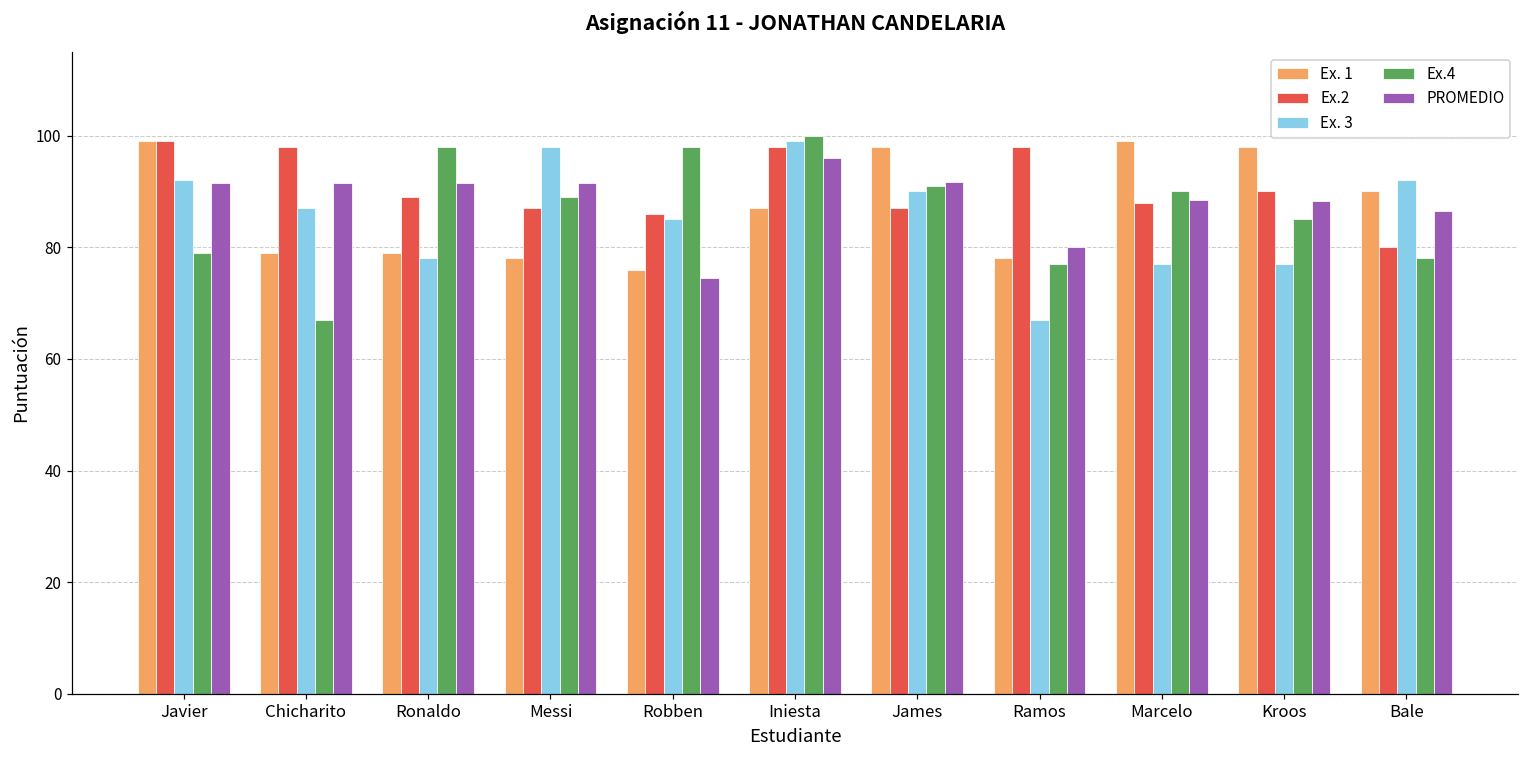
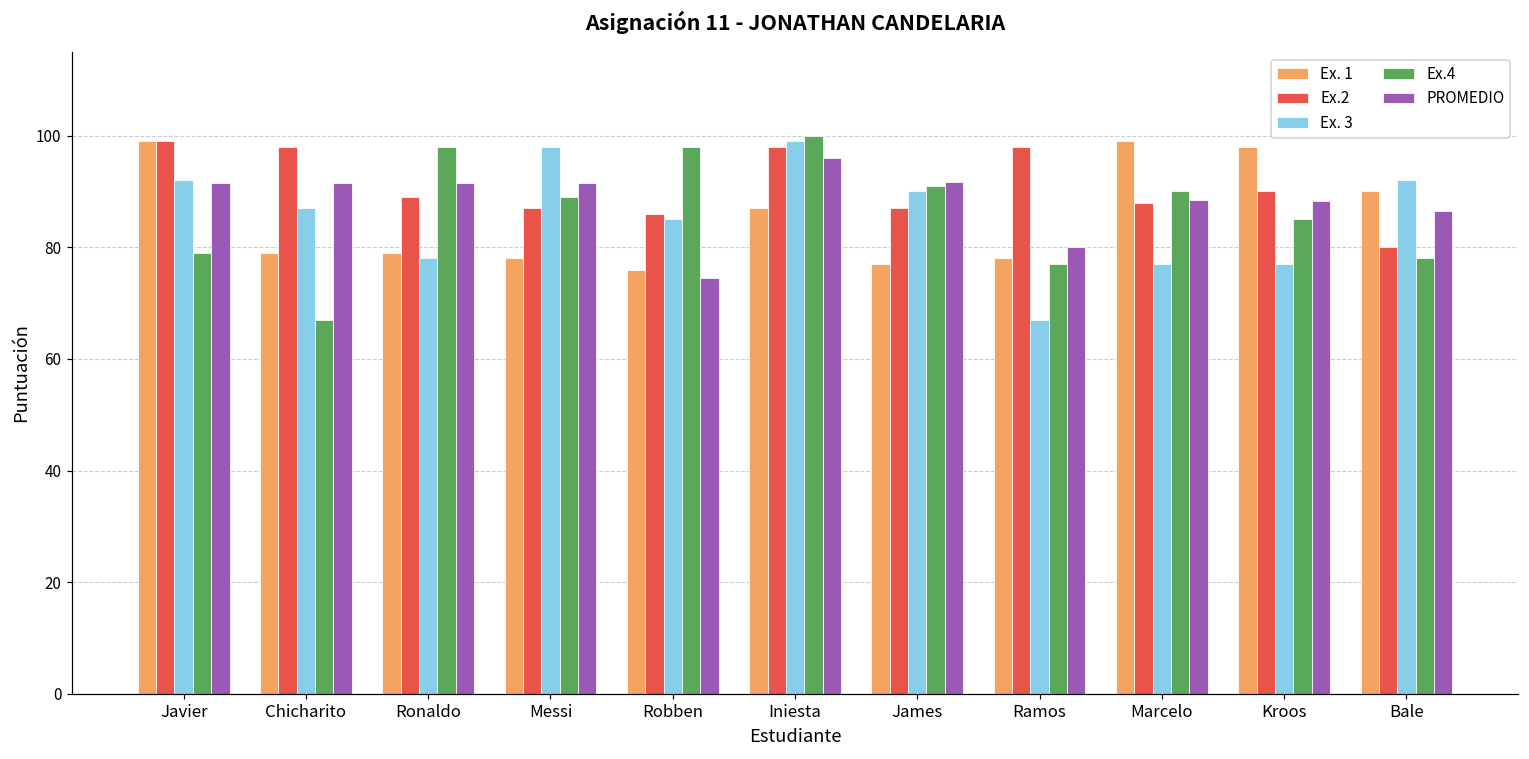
Ex. 1, James: 98 -> 77
